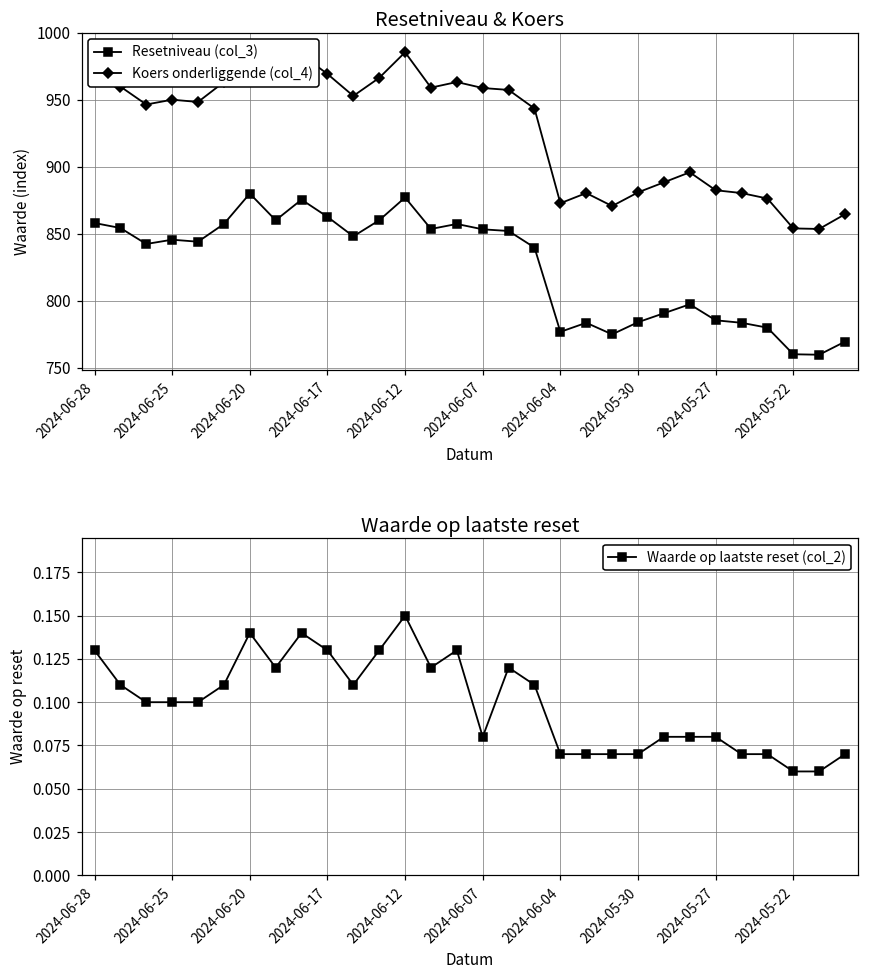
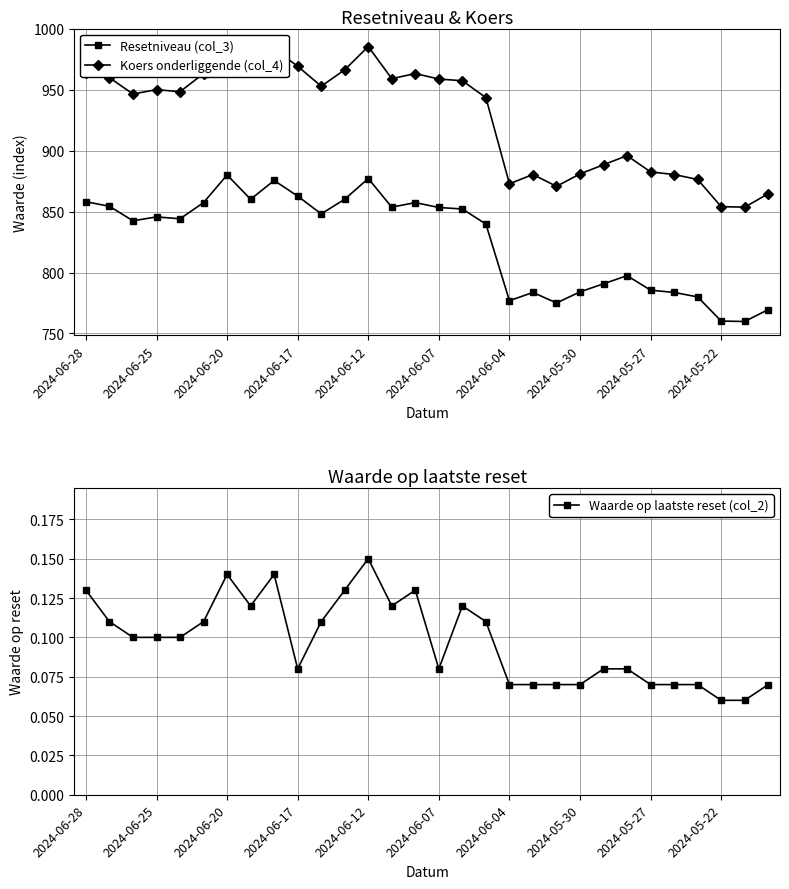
Waarde op laatste reset, 2024-06-17: 0.13 -> 0.08
Waarde op laatste reset, 2024-05-27: 0.08 -> 0.07
